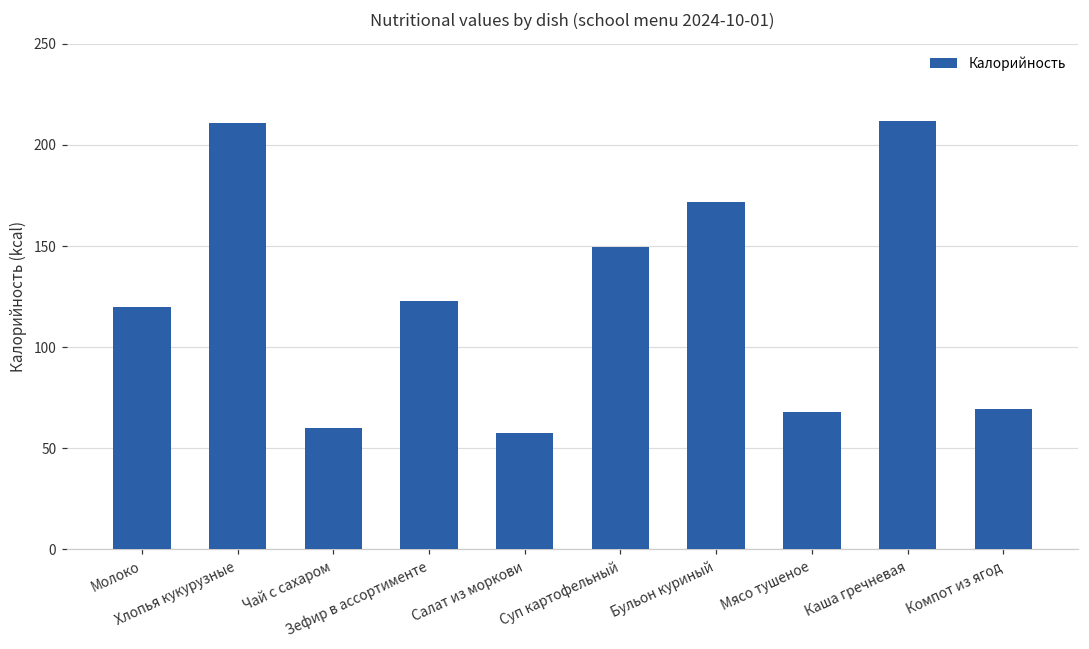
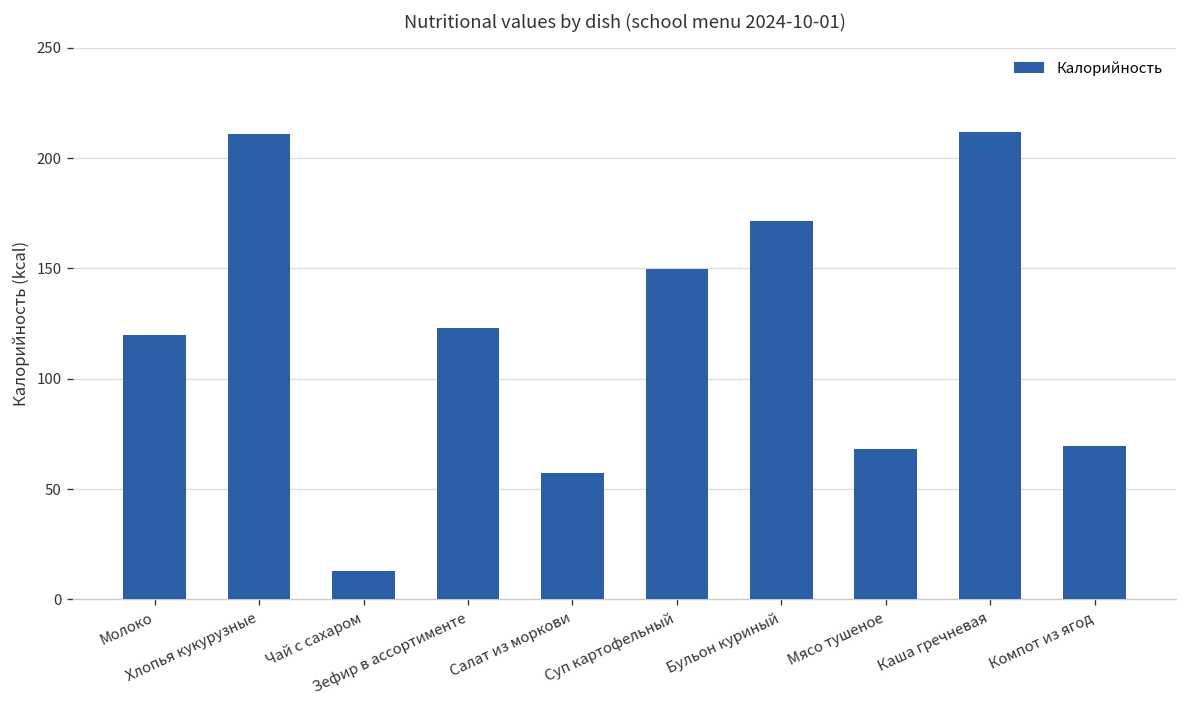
Чай с сахаром: 60 -> 13
